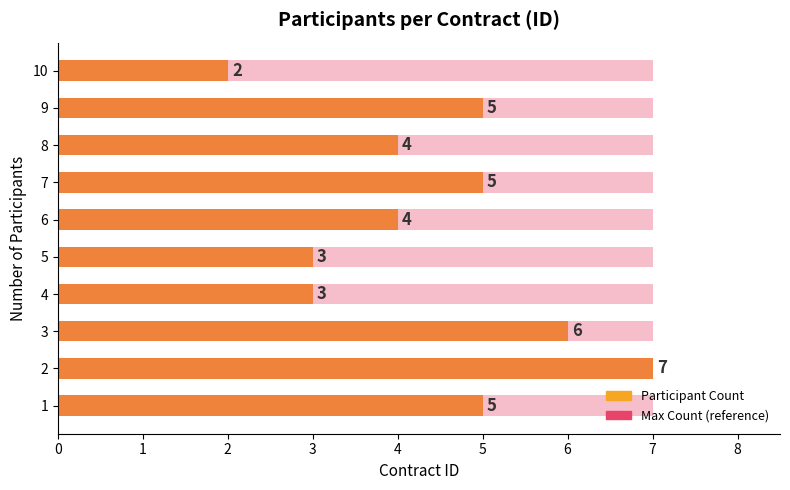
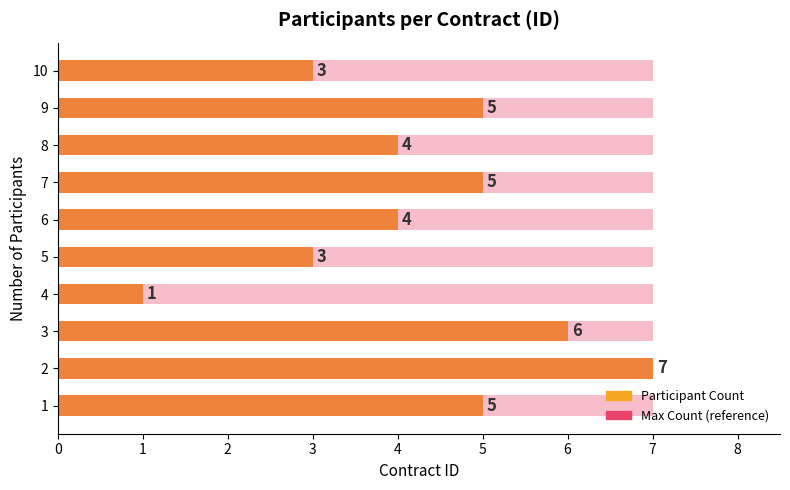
Participant Count, 10: 2 -> 3
Participant Count, 4: 3 -> 1
